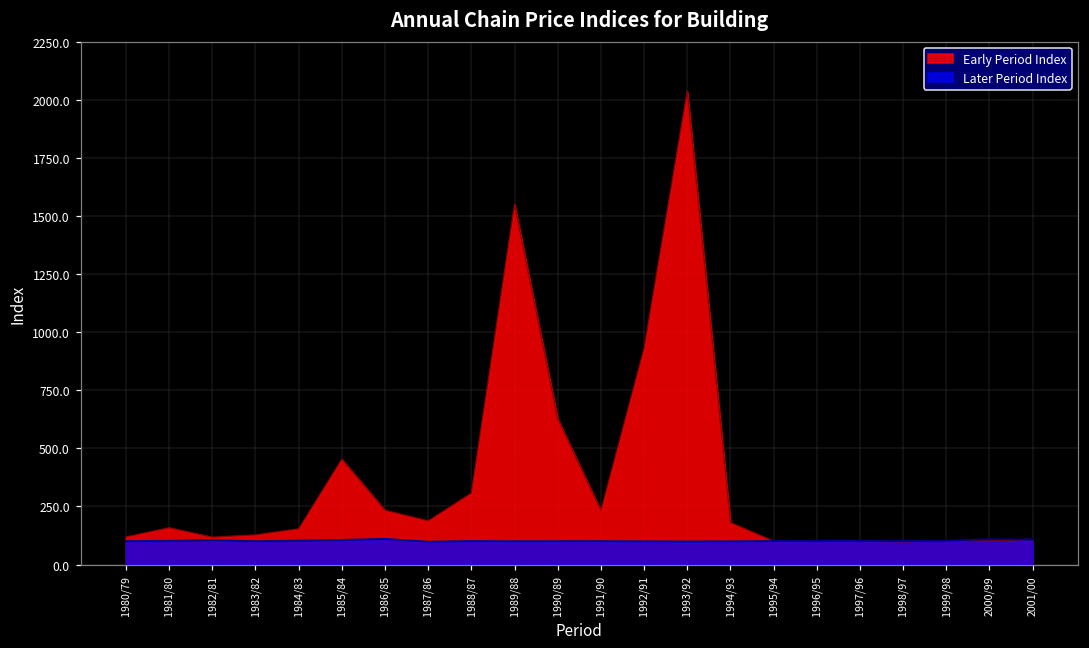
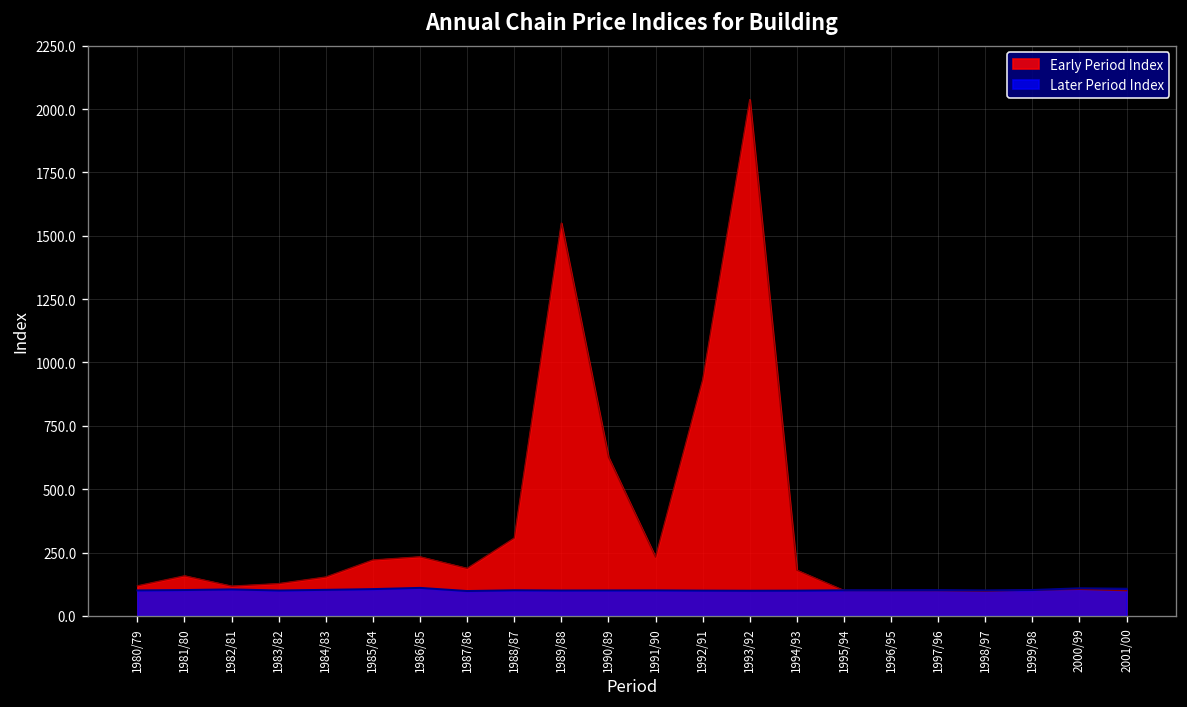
Early Period Index, 1985/84: 450 -> 220
